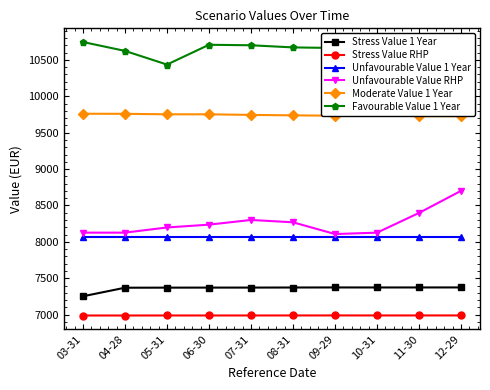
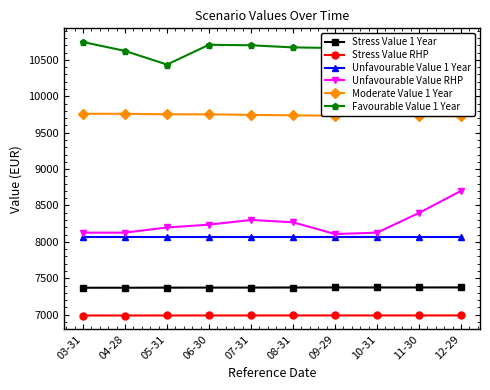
Stress Value 1 Year, 03-31: 7300 -> 7400
